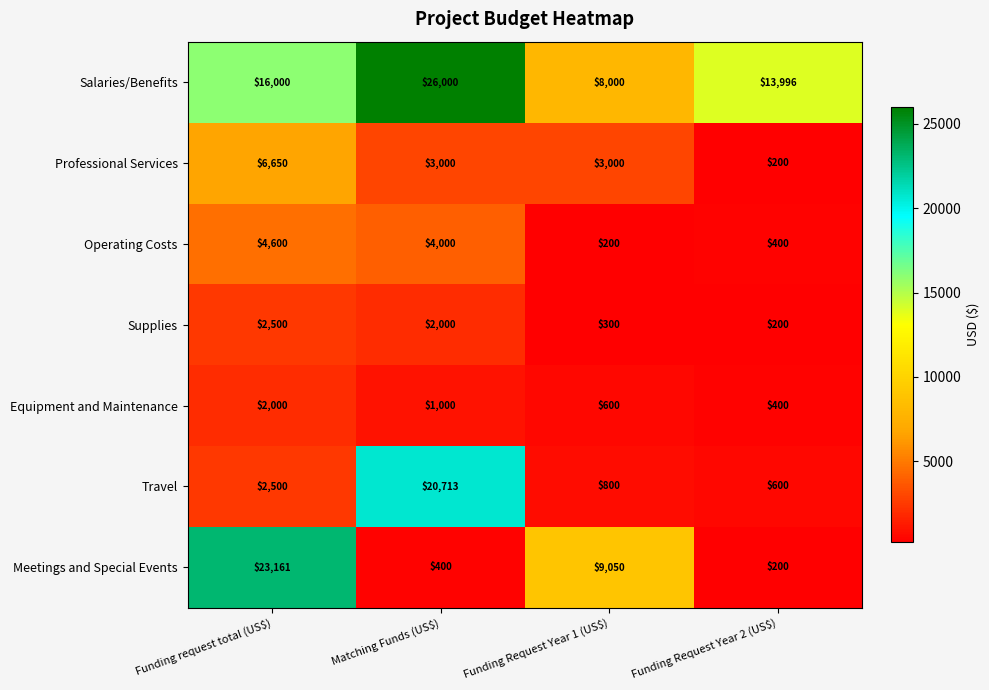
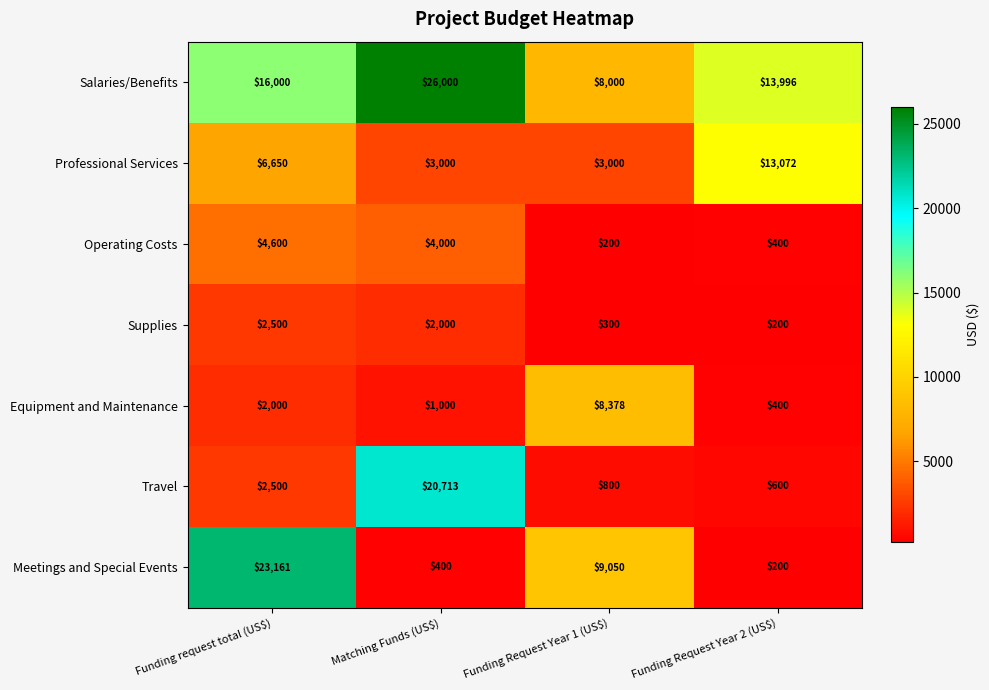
Professional Services, Funding Request Year 2 (US$): $200 -> $13,072
Equipment and Maintenance, Funding Request Year 1 (US$): $600 -> $8,378
